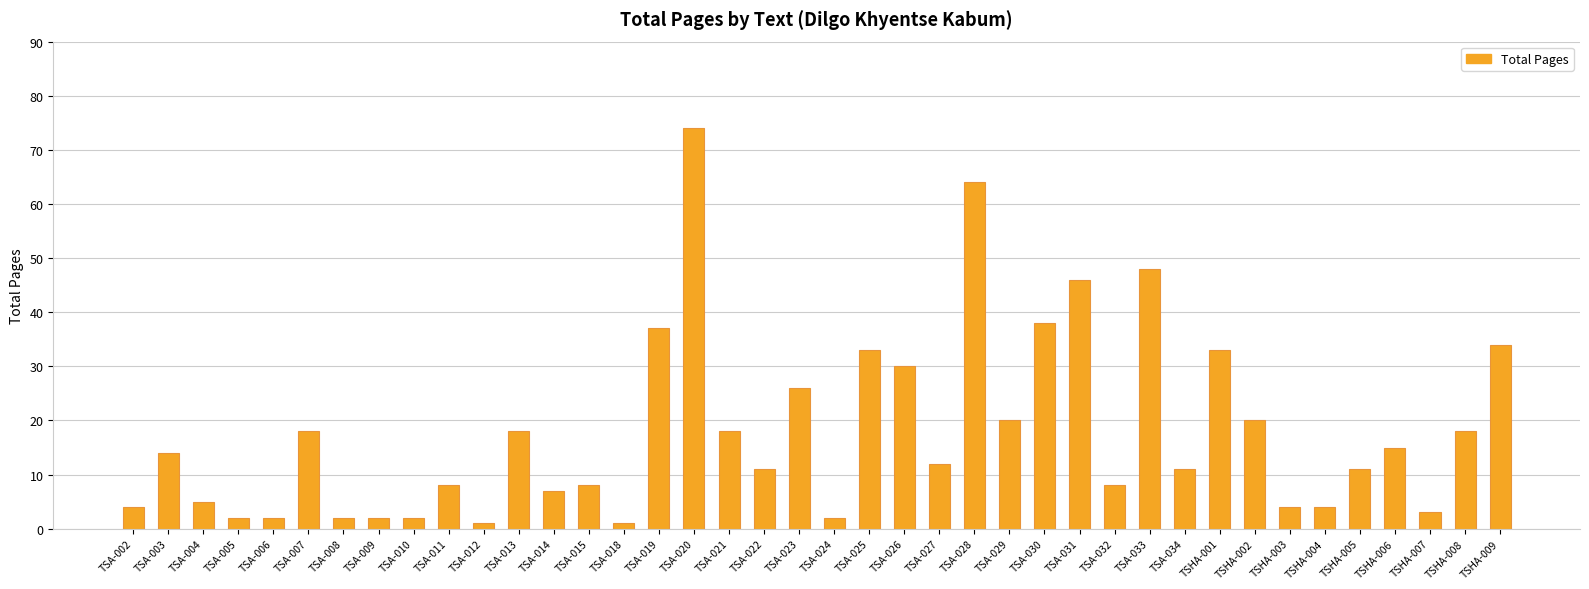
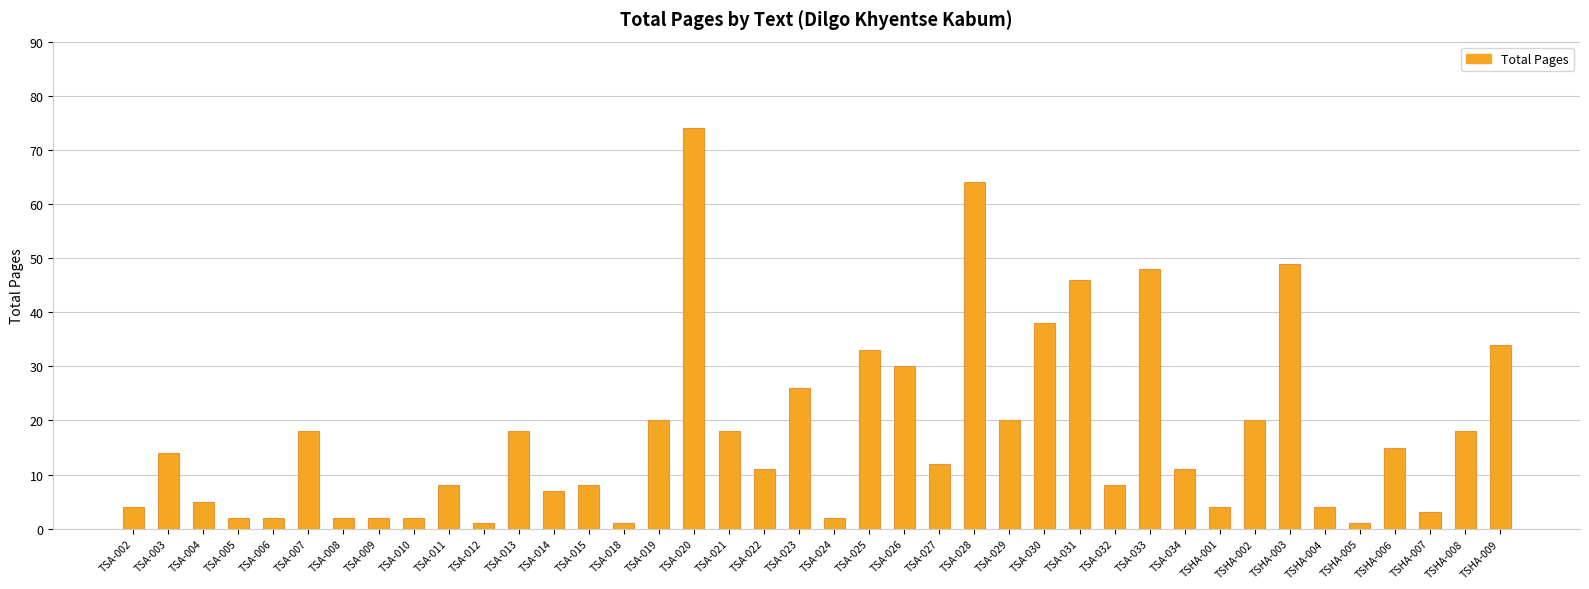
TSA-019: 37 -> 20
TSHA-001: 33 -> 4
TSHA-003: 4 -> 49
TSHA-005: 11 -> 1
